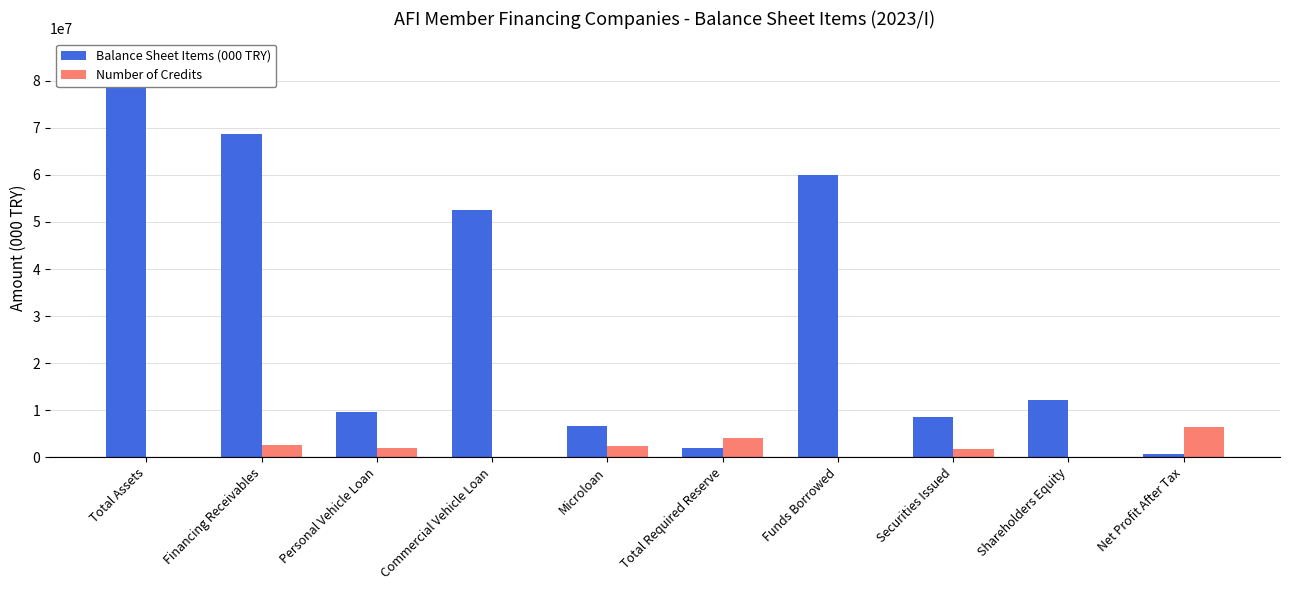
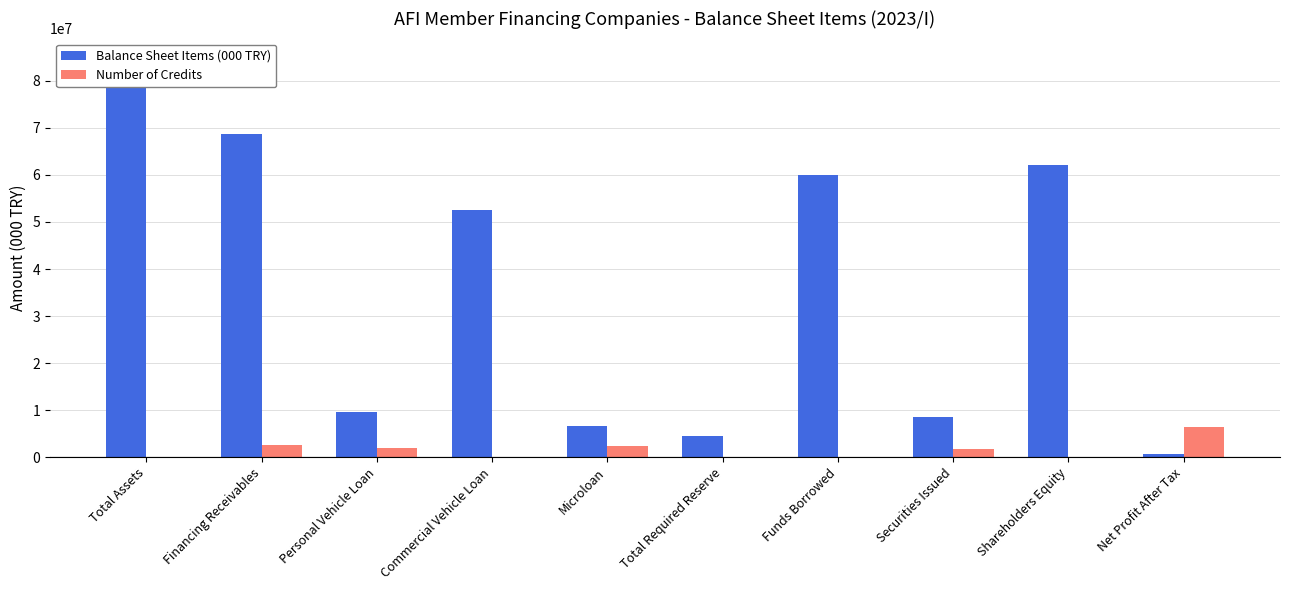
Balance Sheet Items (000 TRY), Total Required Reserve: 2000000 -> 5000000
Number of Credits, Total Required Reserve: 4000000 -> 0
Balance Sheet Items (000 TRY), Shareholders Equity: 12000000 -> 62000000
